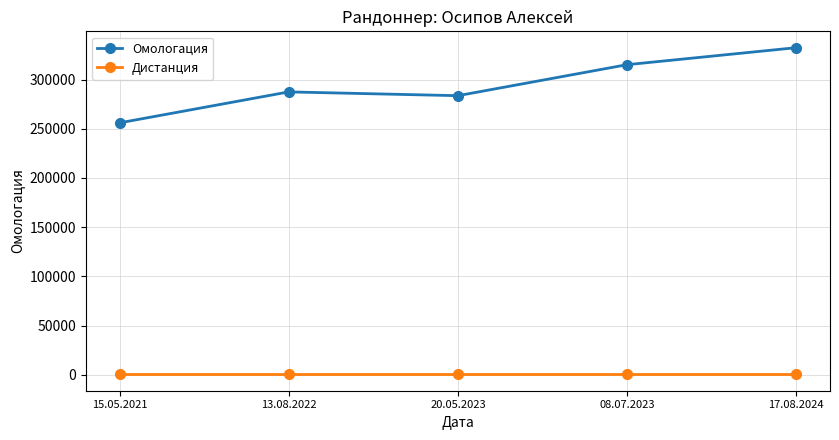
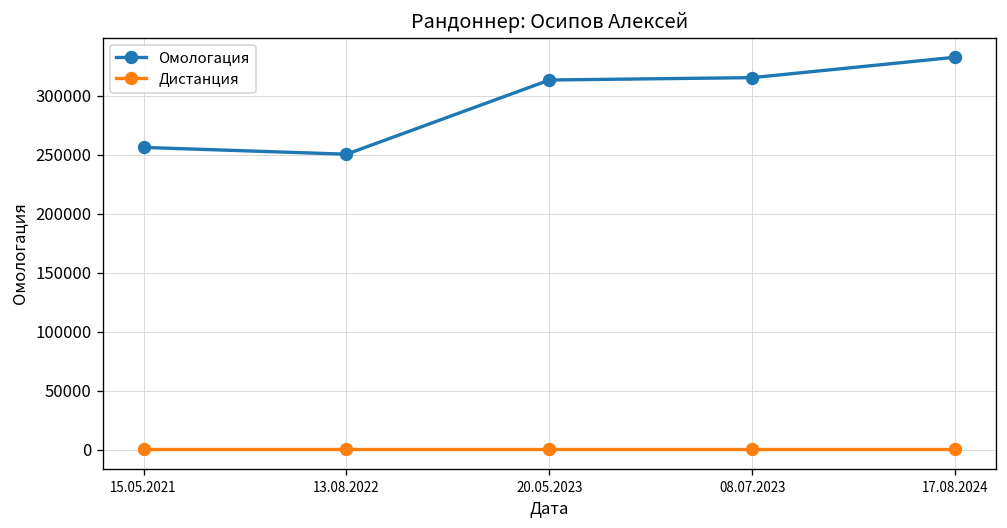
Омологация, 13.08.2022: 290000 -> 250000
Омологация, 20.05.2023: 280000 -> 310000
